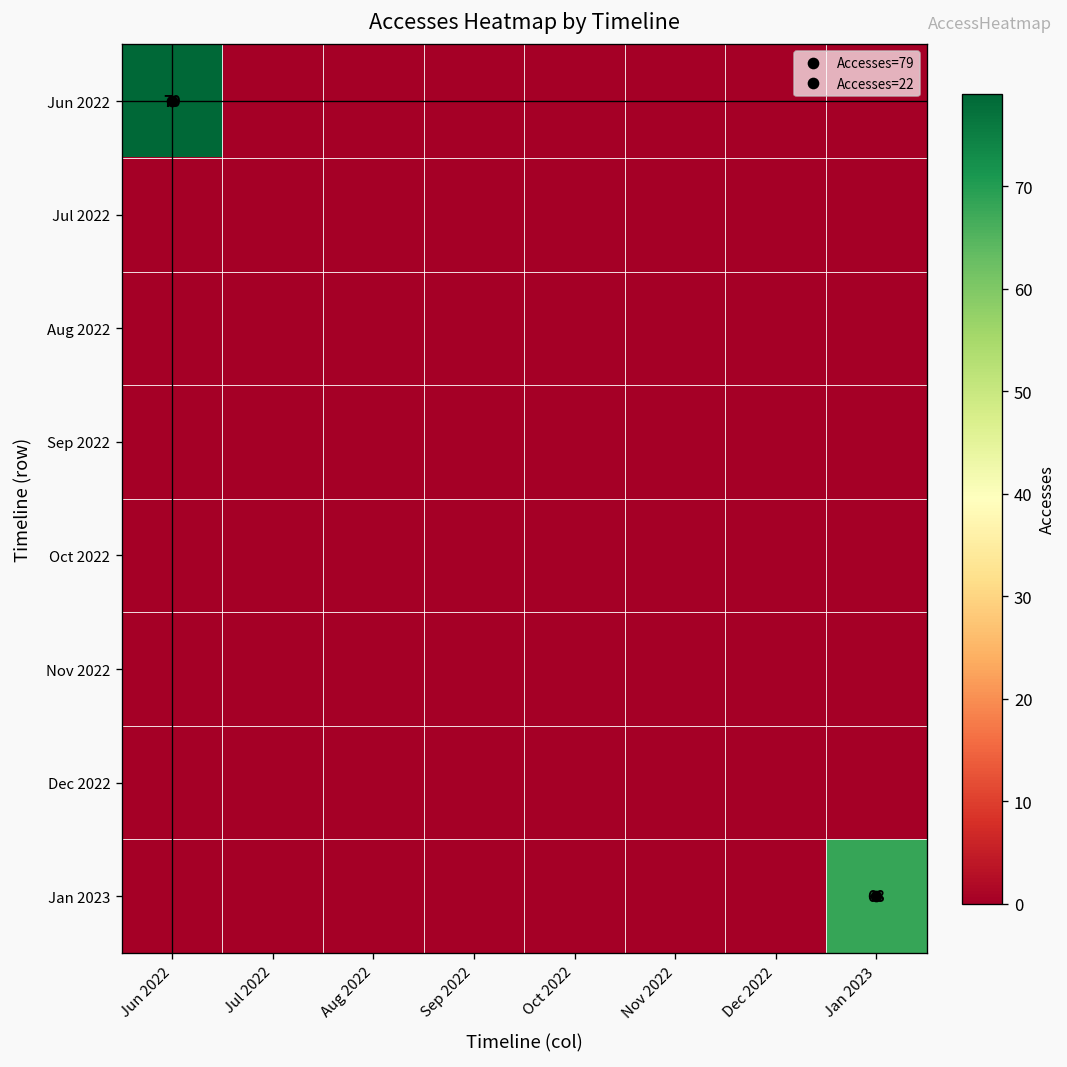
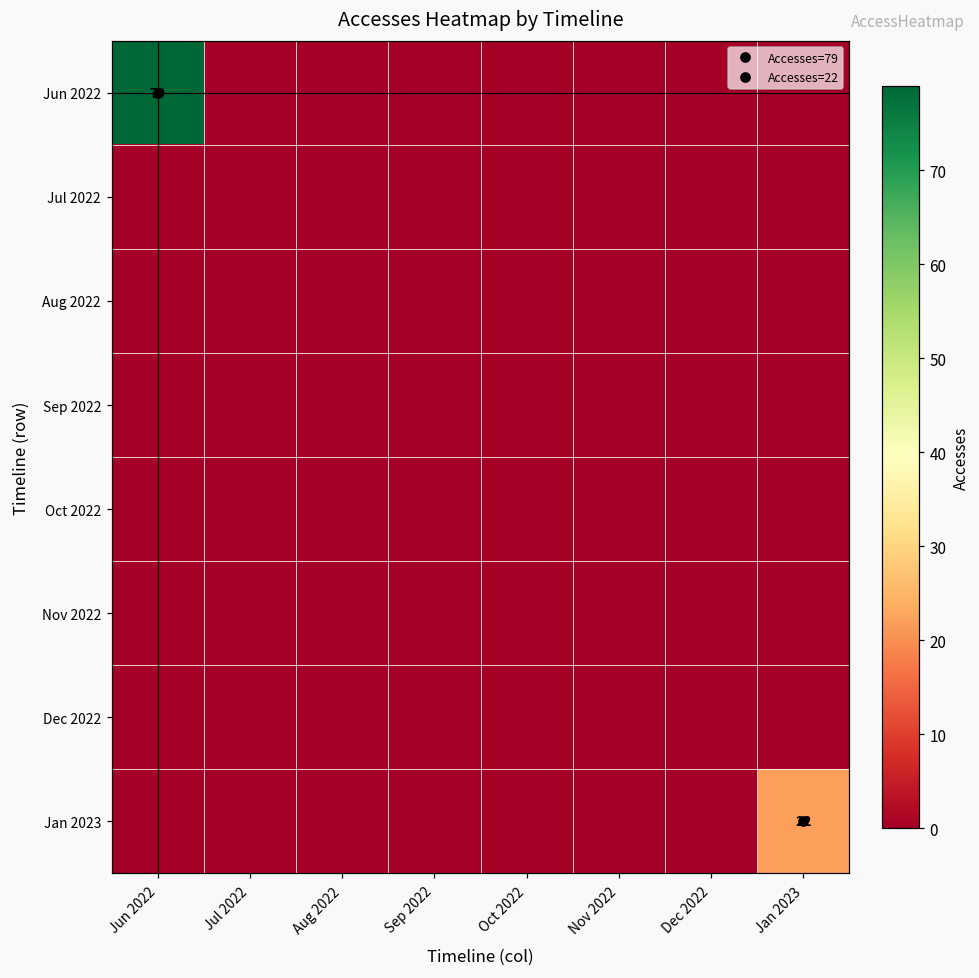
Jan 2023, Jan 2023: 68 -> 22
